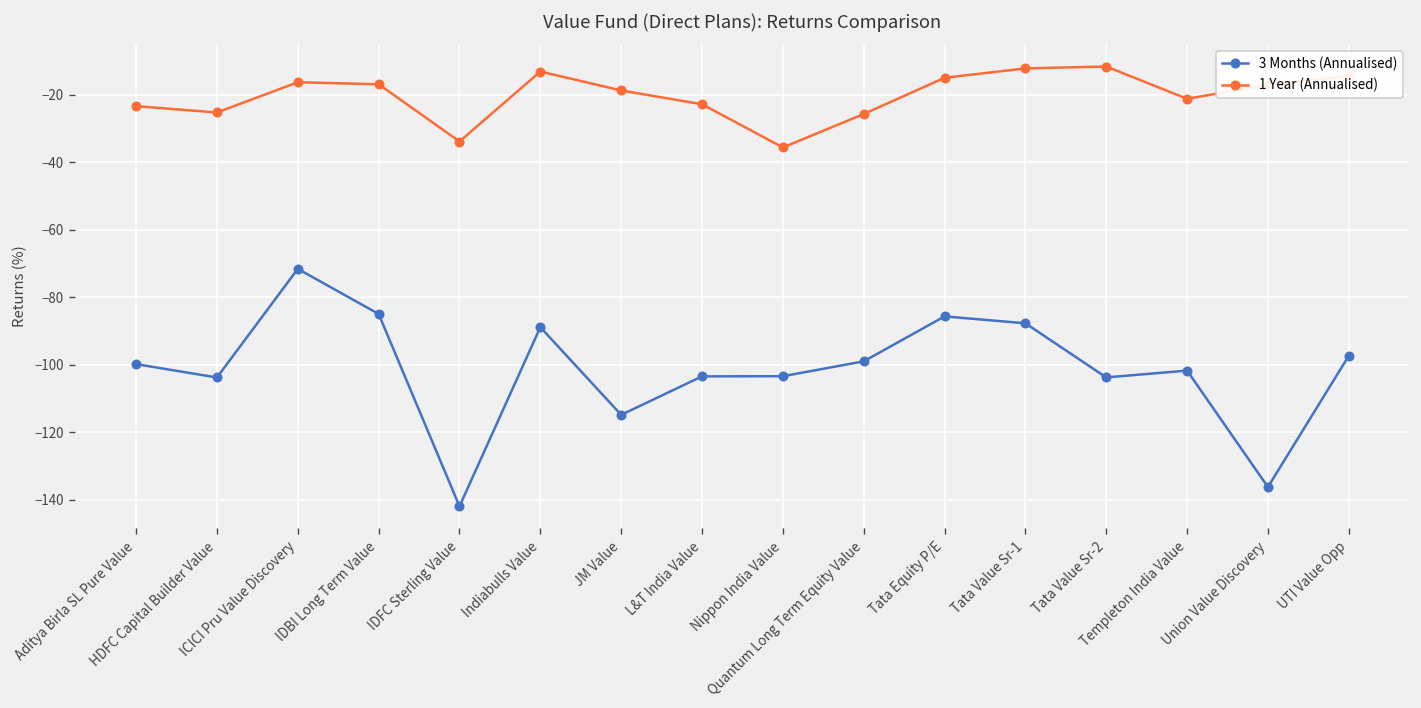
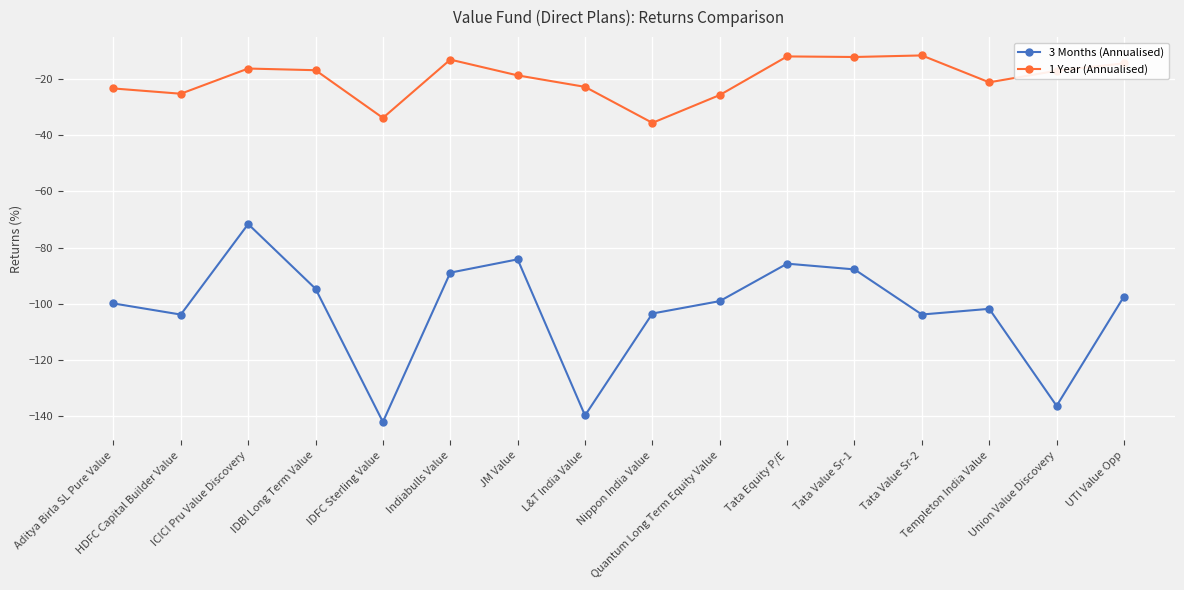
3 Months (Annualised), IDBI Long Term Value: -85 -> -95
3 Months (Annualised), JM Value: -115 -> -84
3 Months (Annualised), L&T India Value: -103 -> -140
1 Year (Annualised), Tata Equity P/E: -15 -> -12
